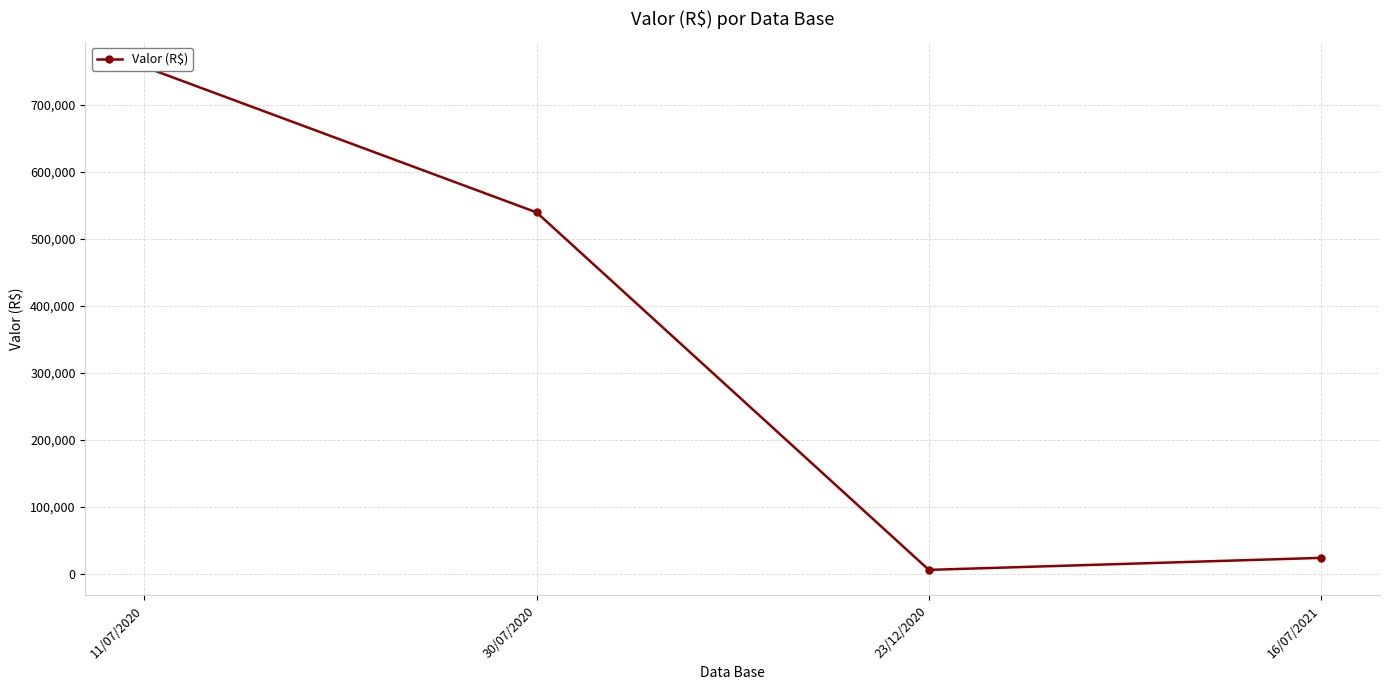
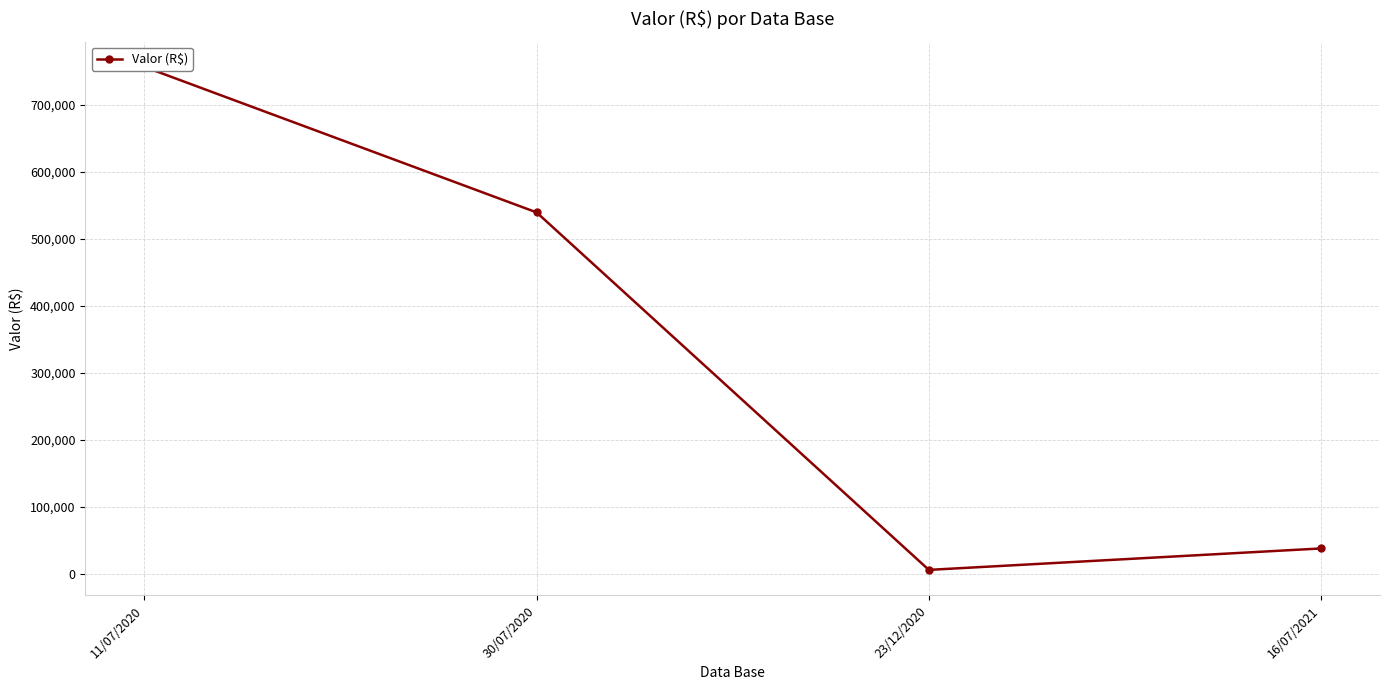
16/07/2021: 20,000 -> 40,000
